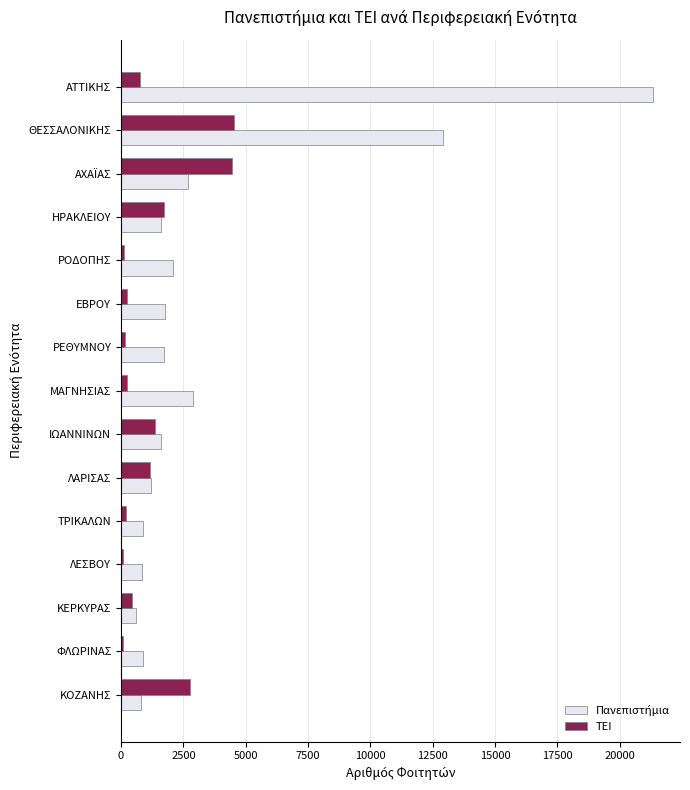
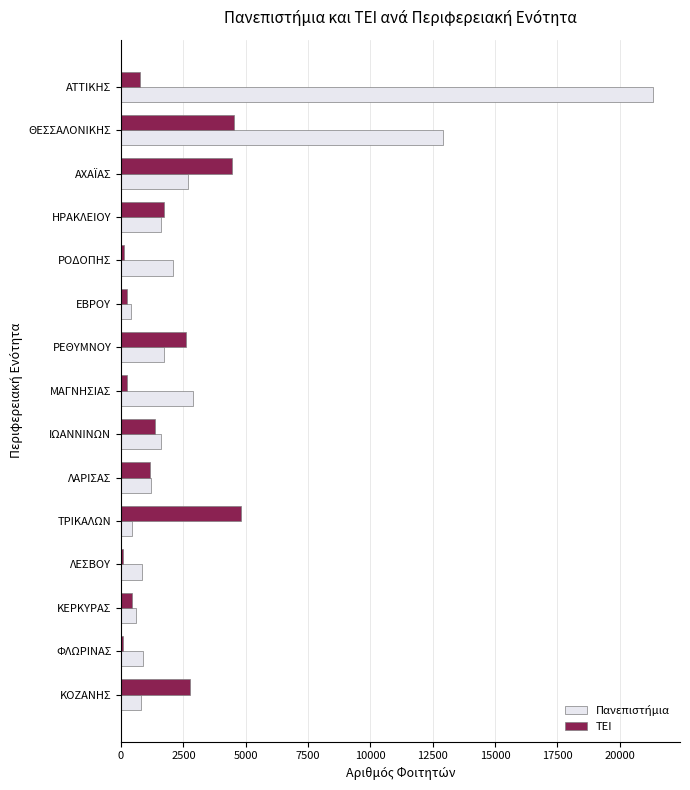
Πανεπιστήμια, ΕΒΡΟΥ: 1800 -> 400
ΤΕΙ, ΡΕΘΥΜΝΟΥ: 200 -> 2600
ΤΕΙ, ΤΡΙΚΑΛΩΝ: 200 -> 4800
Πανεπιστήμια, ΤΡΙΚΑΛΩΝ: 900 -> 500
